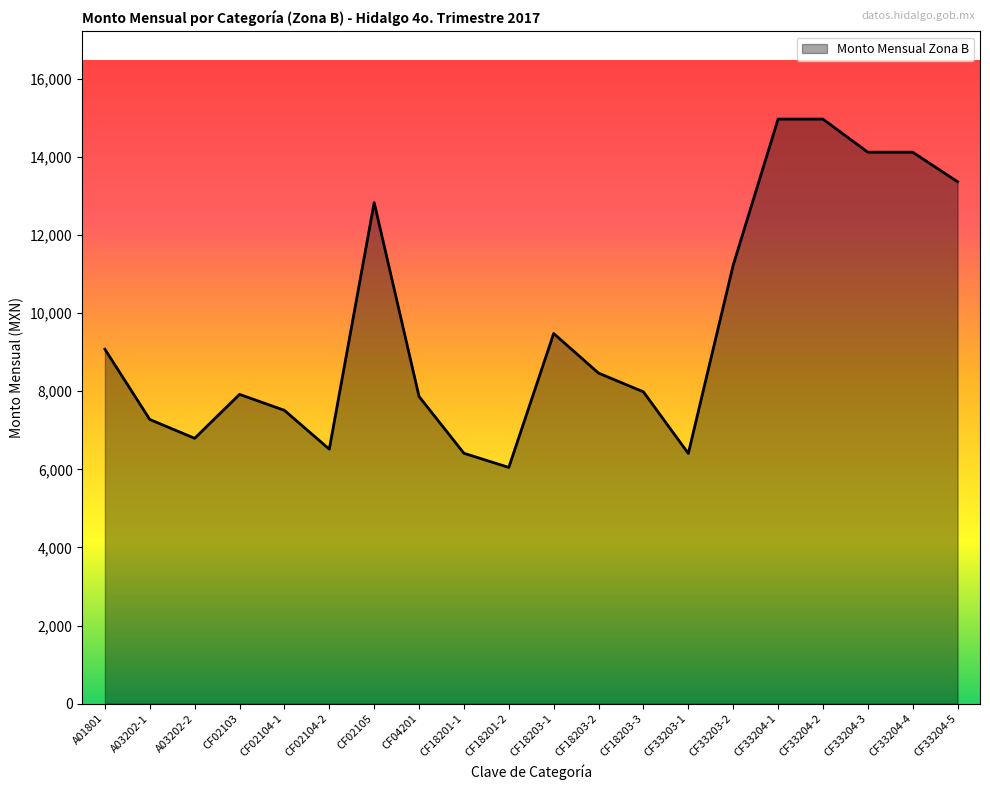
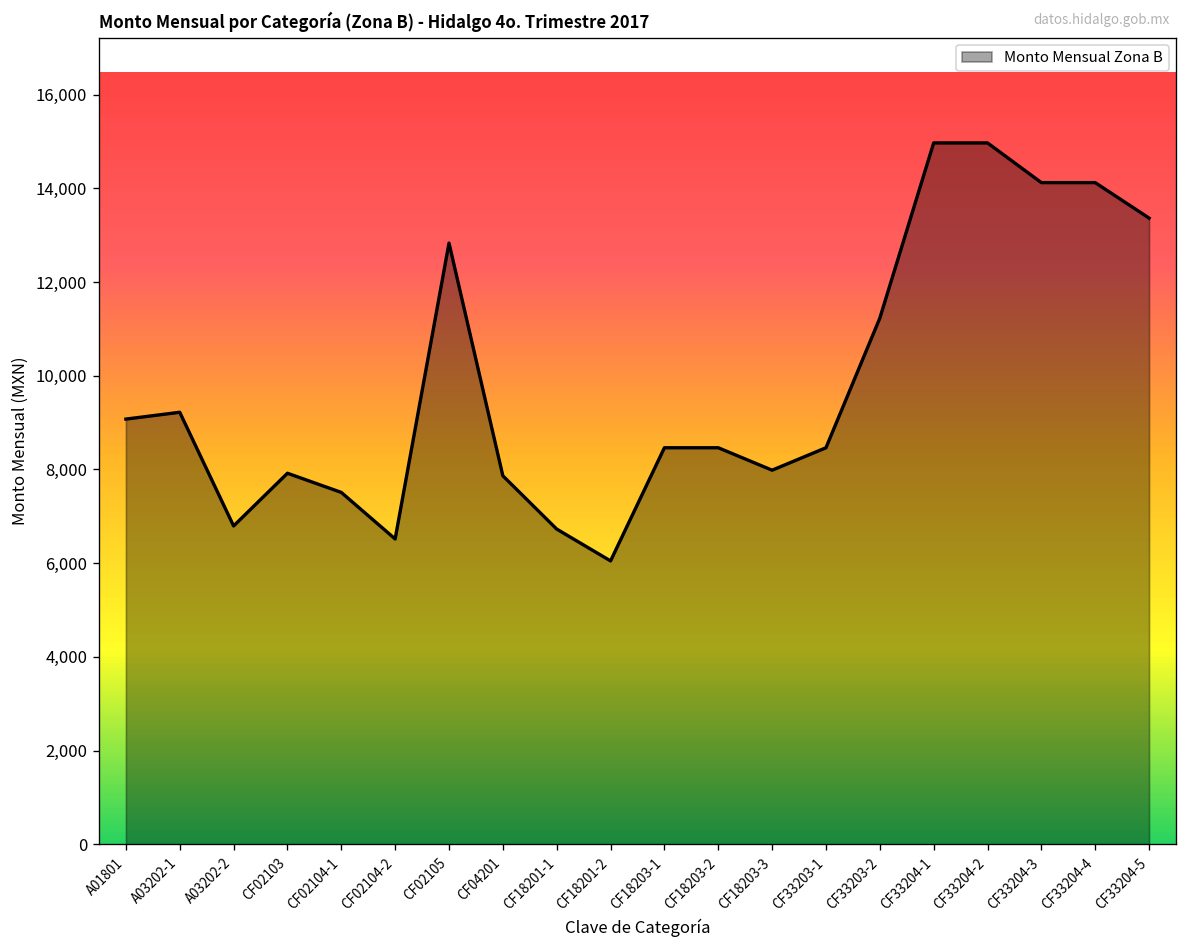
A03202-1: 7,300 -> 9,200
CF18201-1: 6,400 -> 6,700
CF18203-1: 9,500 -> 8,500
CF33203-1: 6,400 -> 8,500
